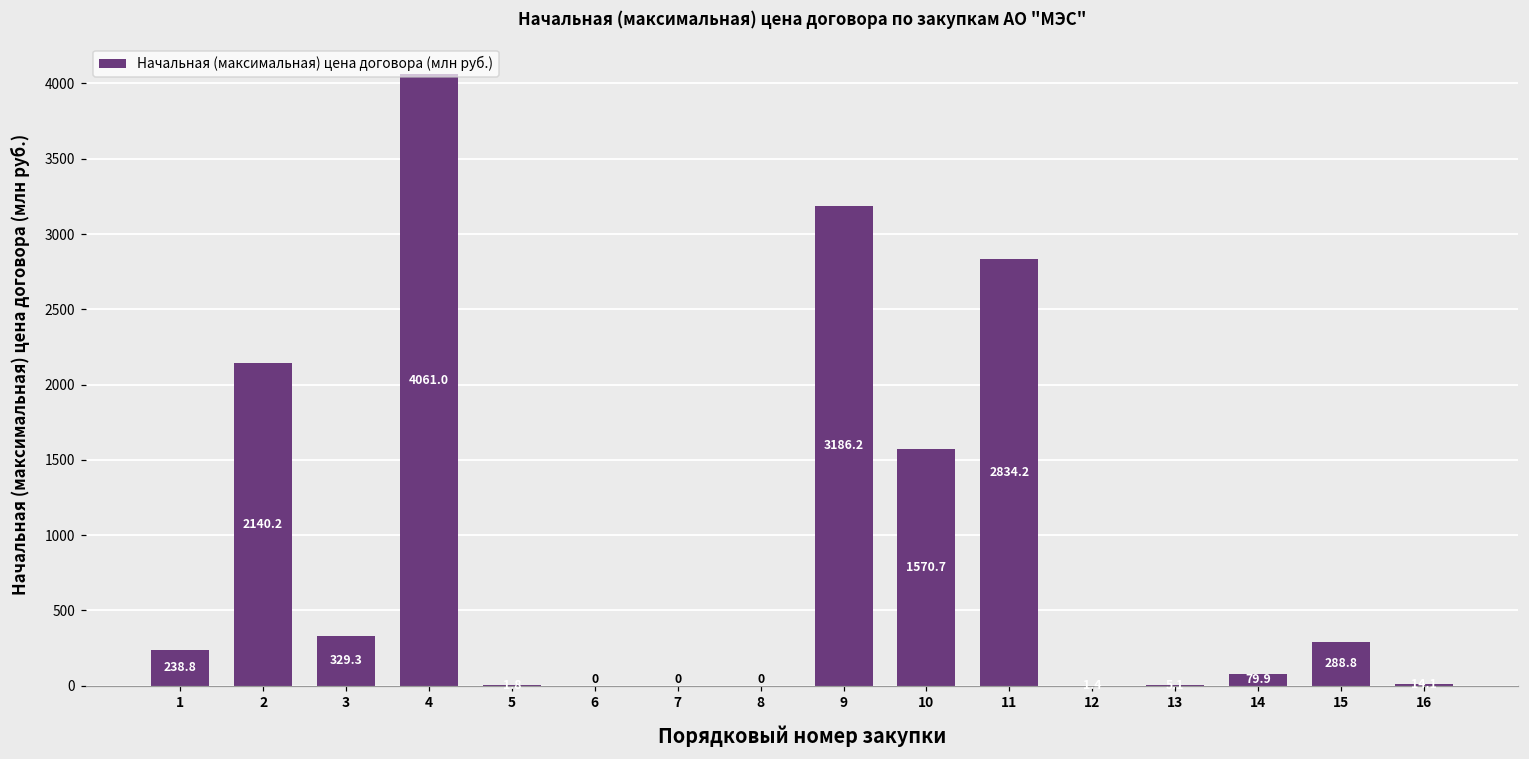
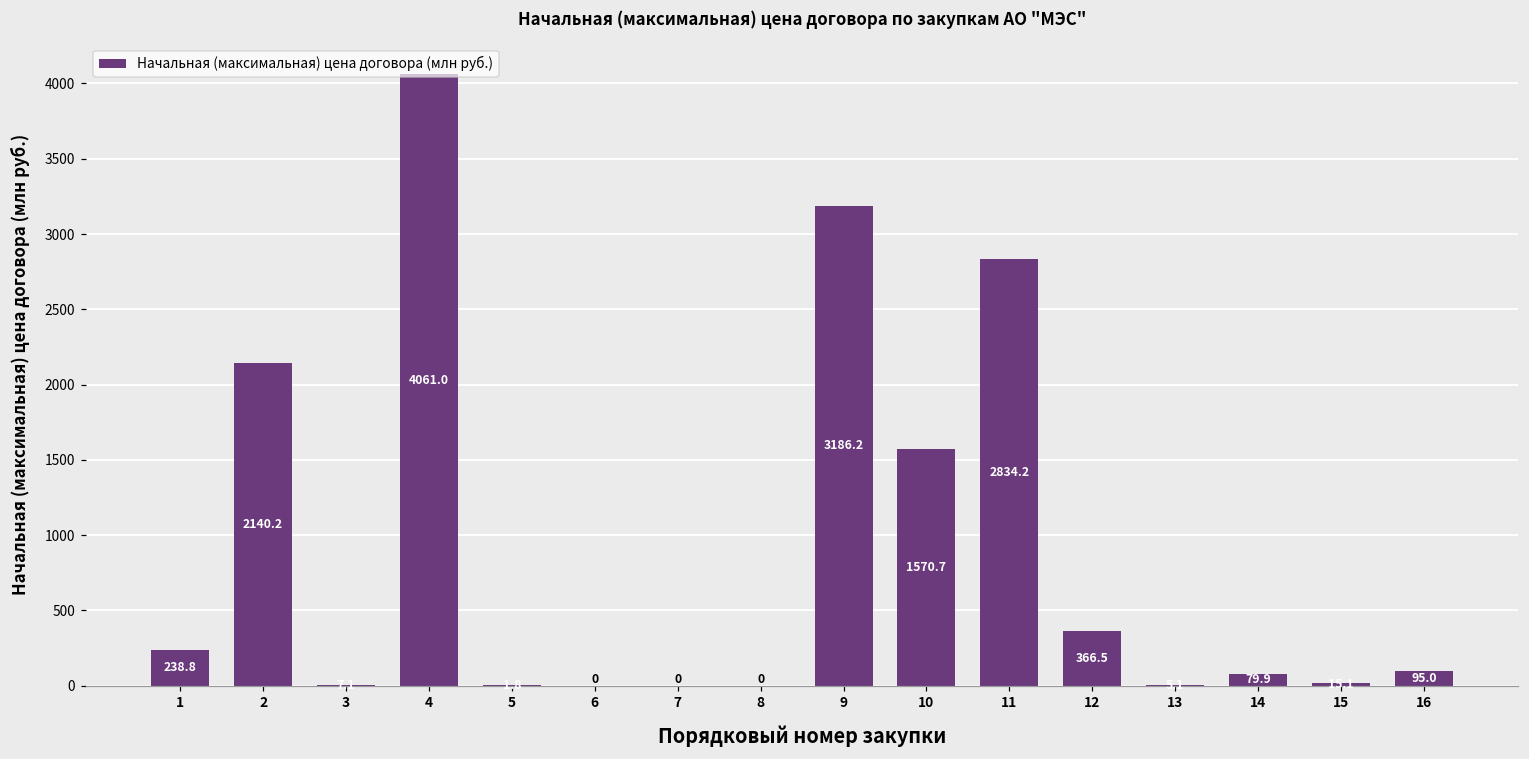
3: 330 -> 10
12: 0 -> 370
15: 290 -> 20
16: 10 -> 100
